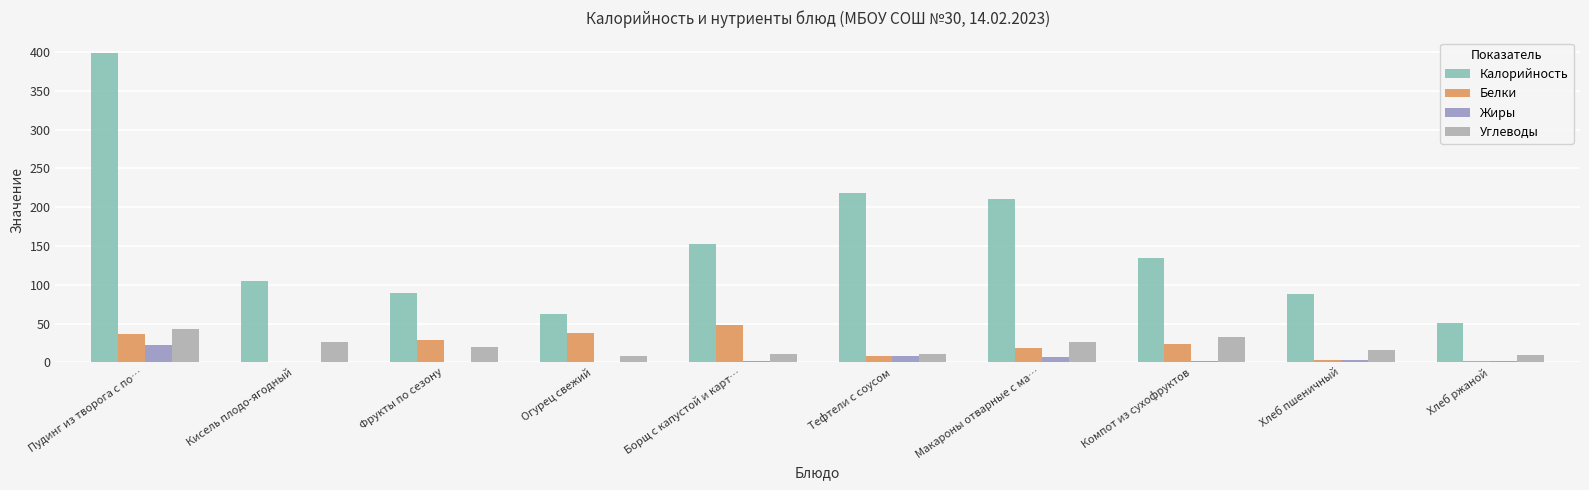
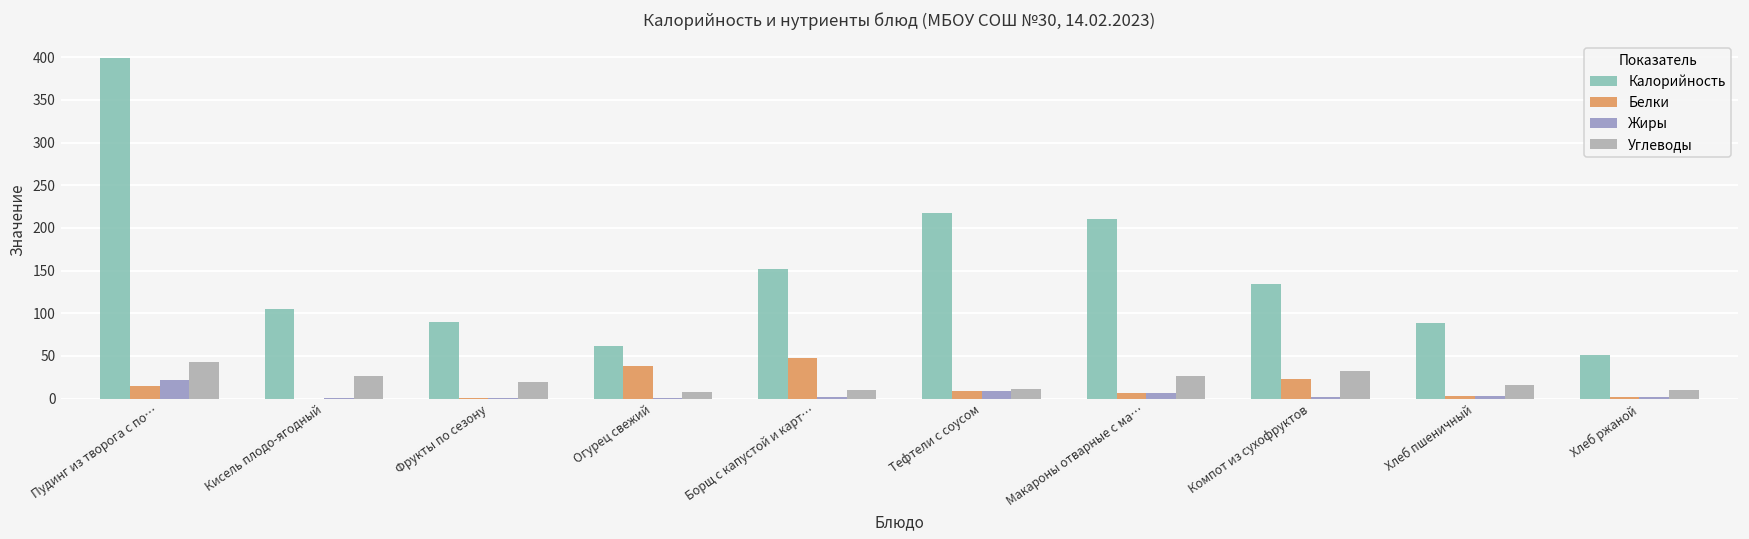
Белки, Пудинг из творога с по…: 40 -> 20
Белки, Фрукты по сезону: 30 -> 0
Белки, Макароны отварные с ма…: 20 -> 10
